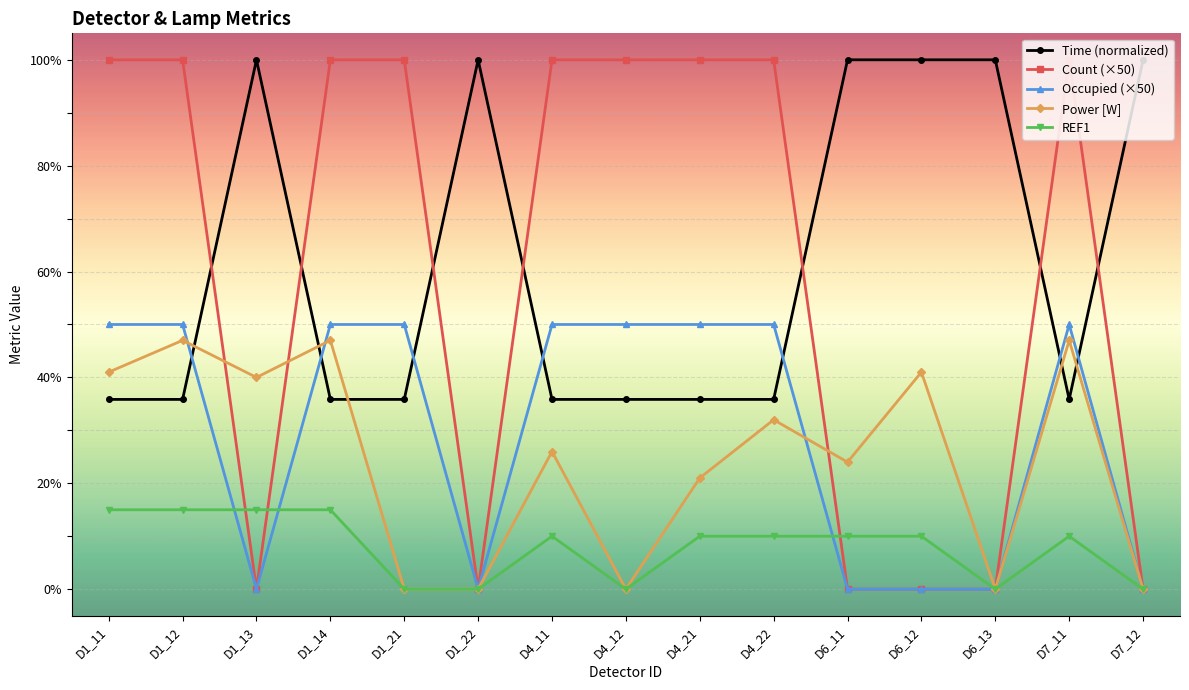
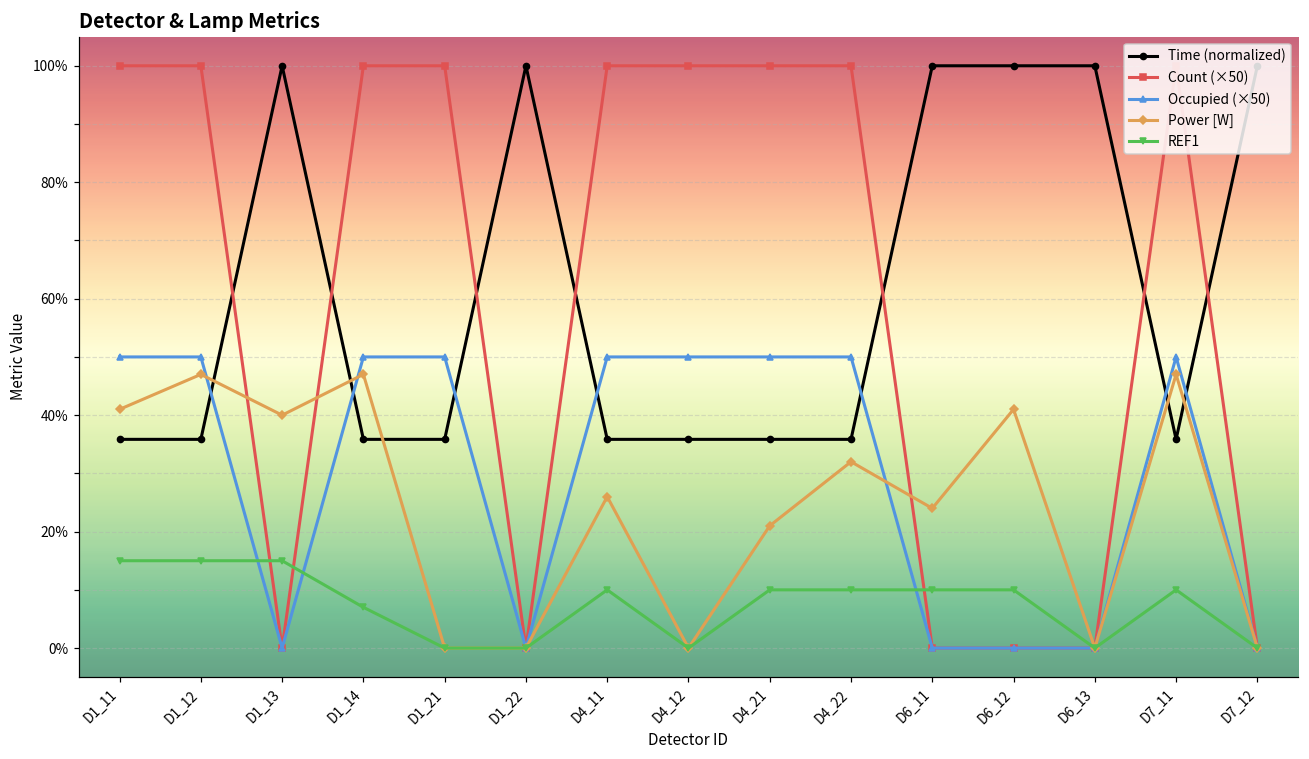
REF1, D1_14: 15% -> 7%
